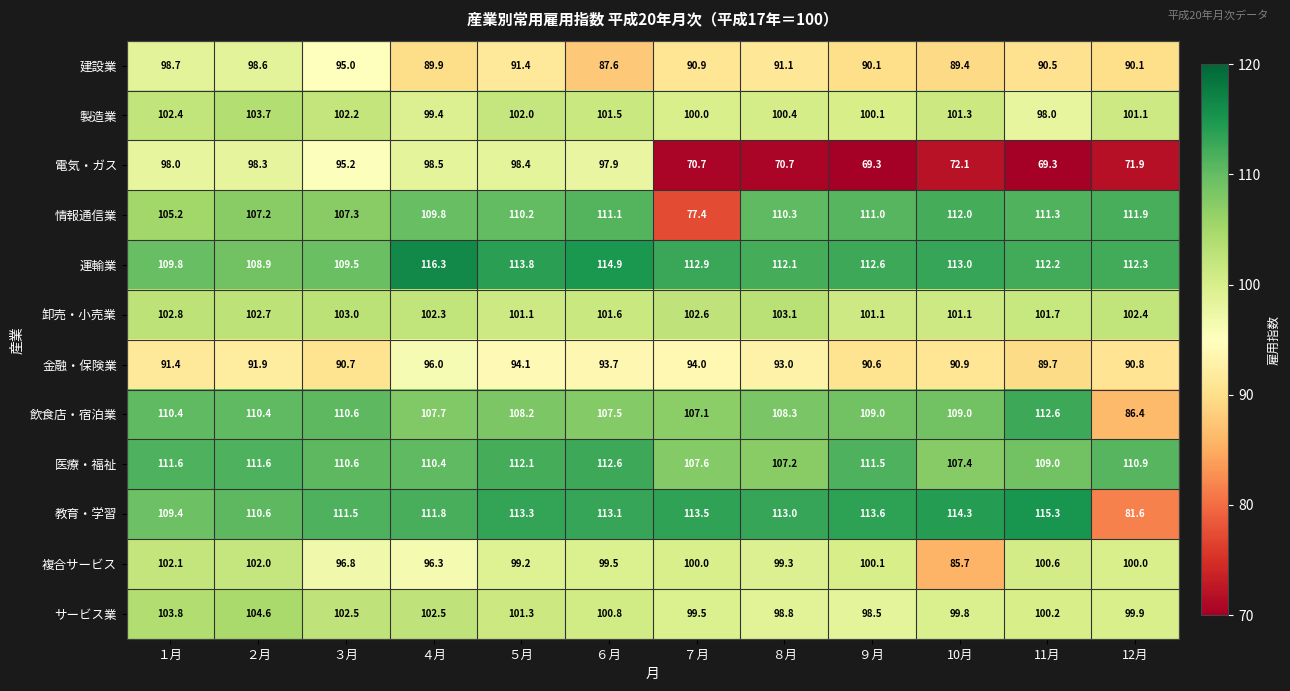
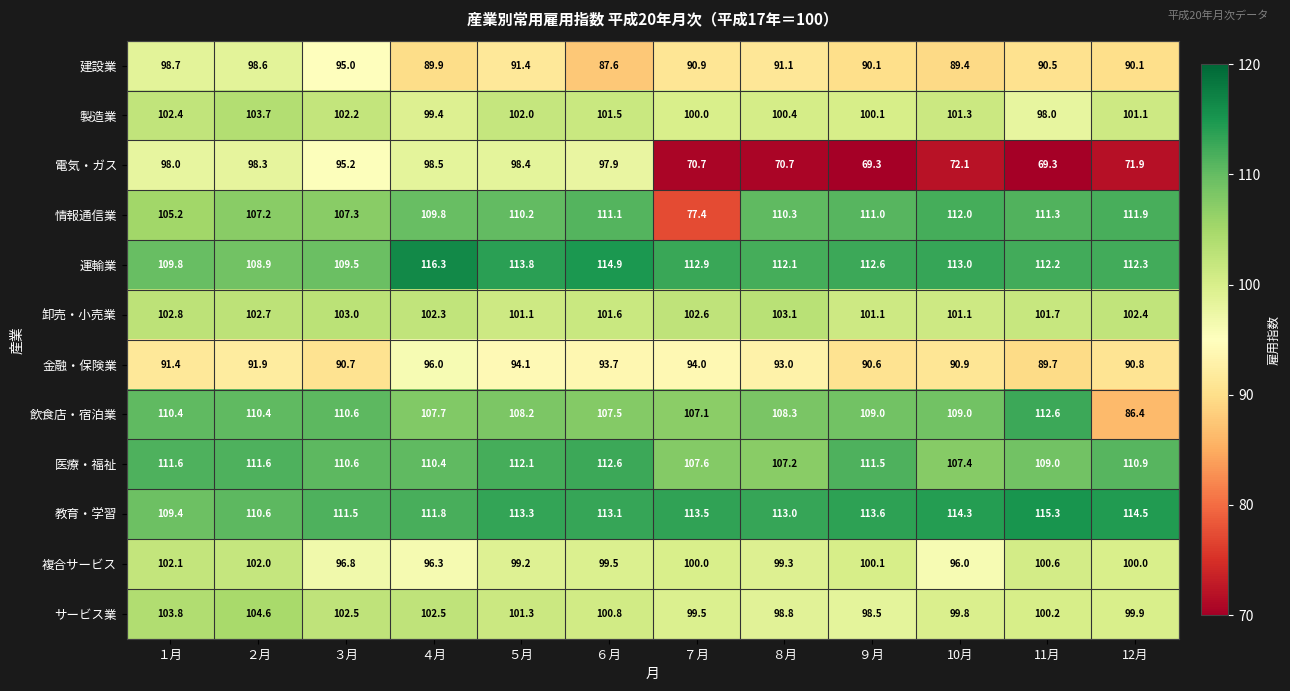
教育・学習, 12月: 81.6 -> 114.5
複合サービス, 10月: 85.7 -> 96.0
